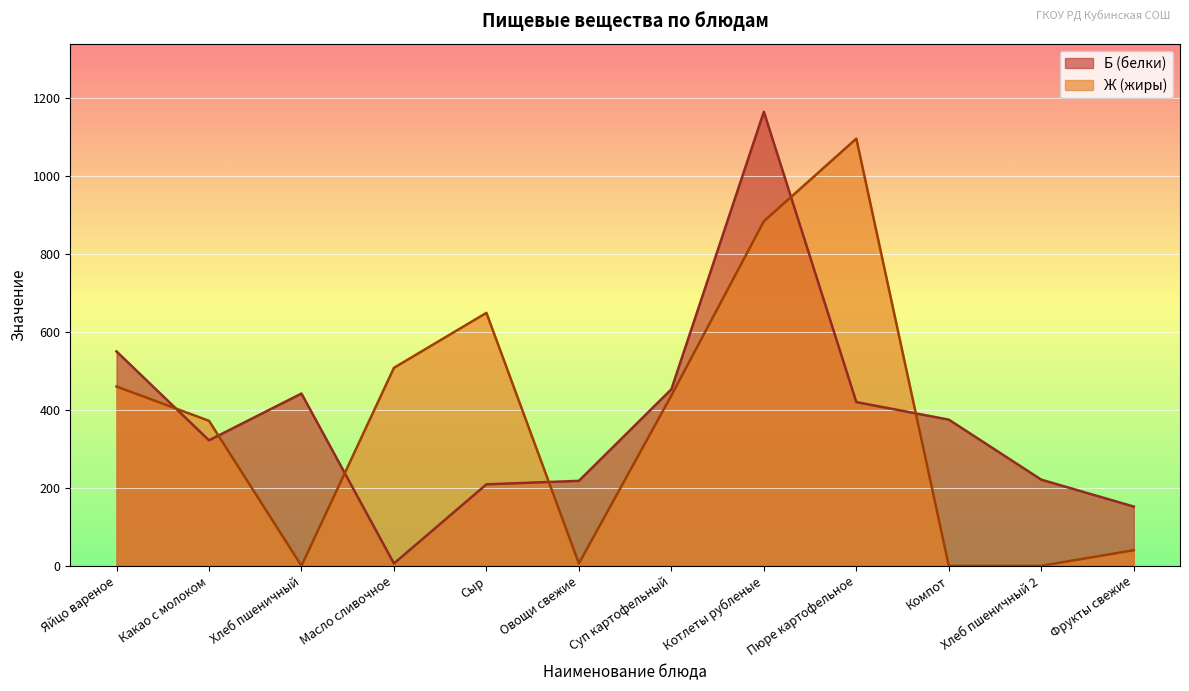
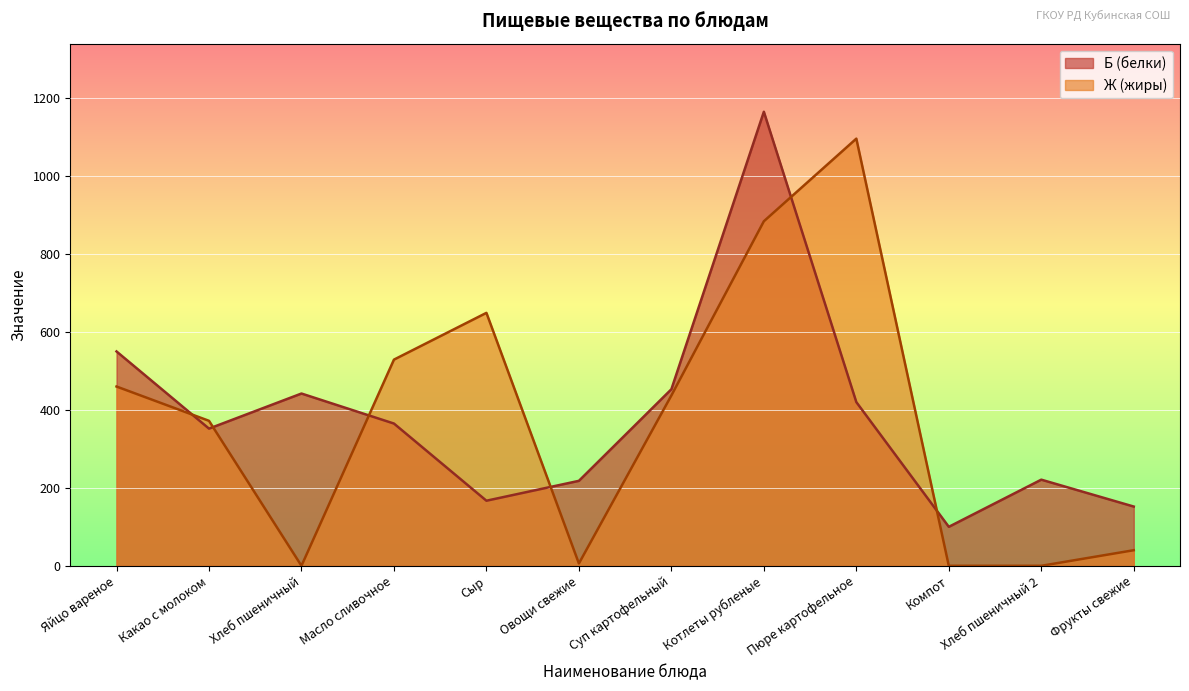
Б (белки), Какао с молоком: 320 -> 350
Б (белки), Масло сливочное: 10 -> 370
Ж (жиры), Масло сливочное: 510 -> 530
Б (белки), Сыр: 210 -> 170
Б (белки), Компот: 380 -> 100
